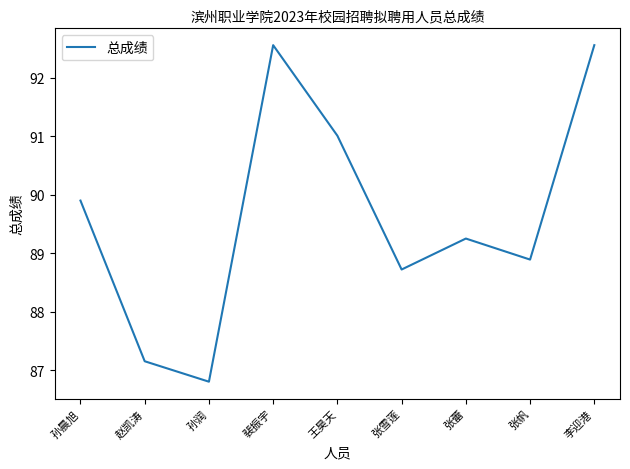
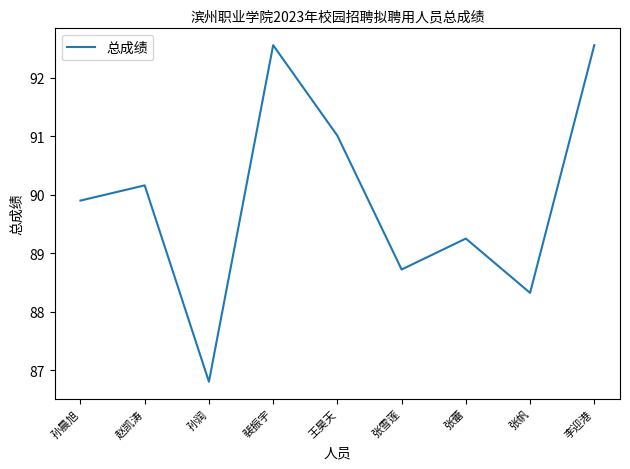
赵凯涛: 87.2 -> 90.2
张帆: 88.9 -> 88.3
